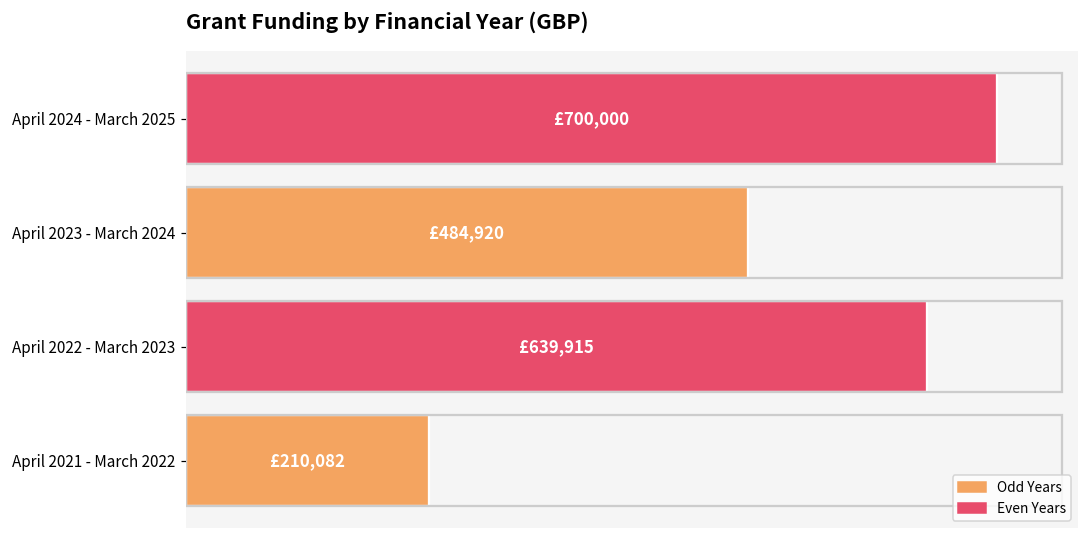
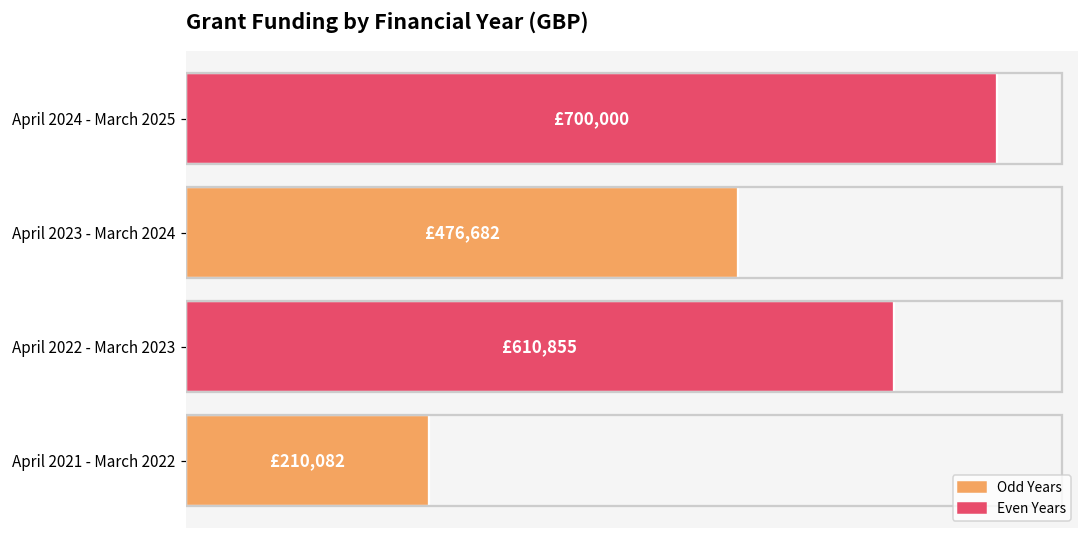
April 2023 - March 2024: £484,920 -> £476,682
April 2022 - March 2023: £639,915 -> £610,855
